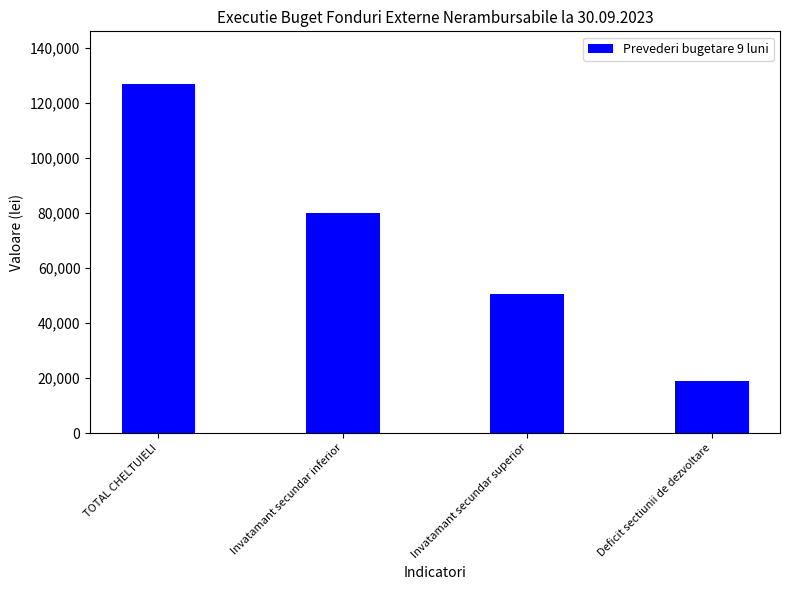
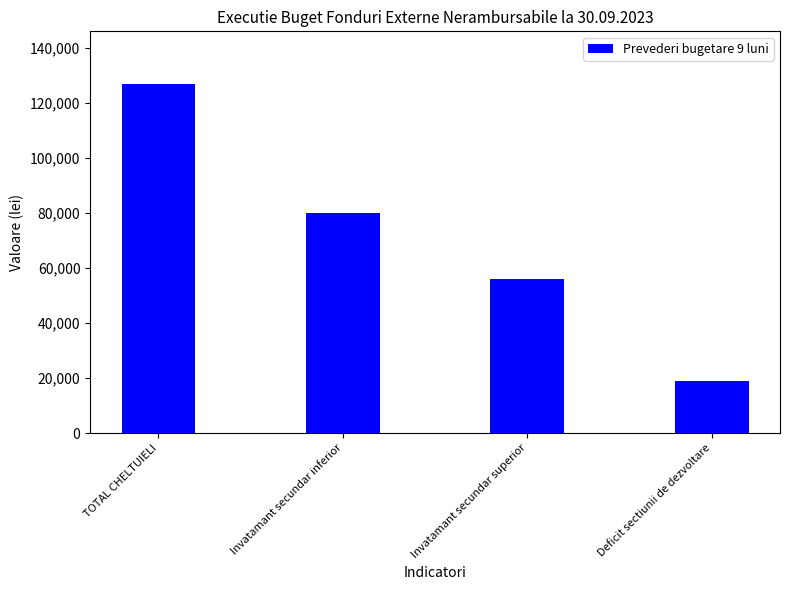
Invatamant secundar superior: 50,000 -> 56,000
